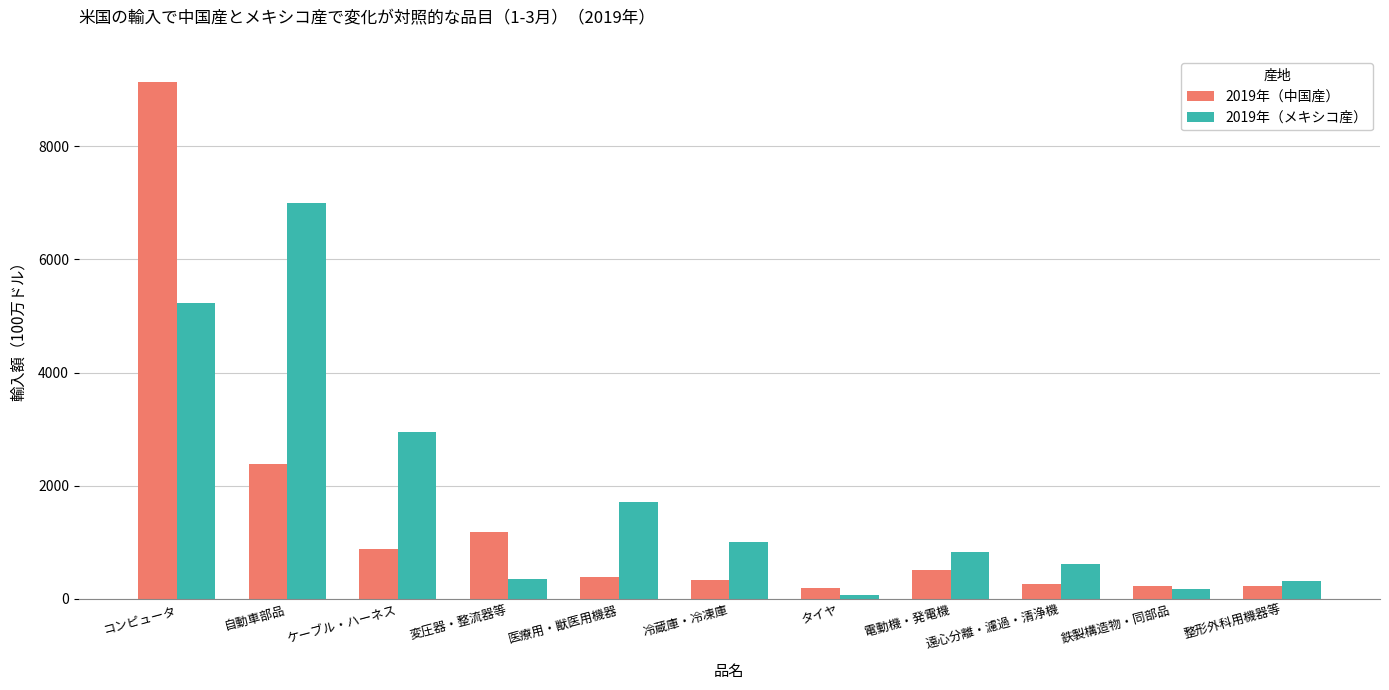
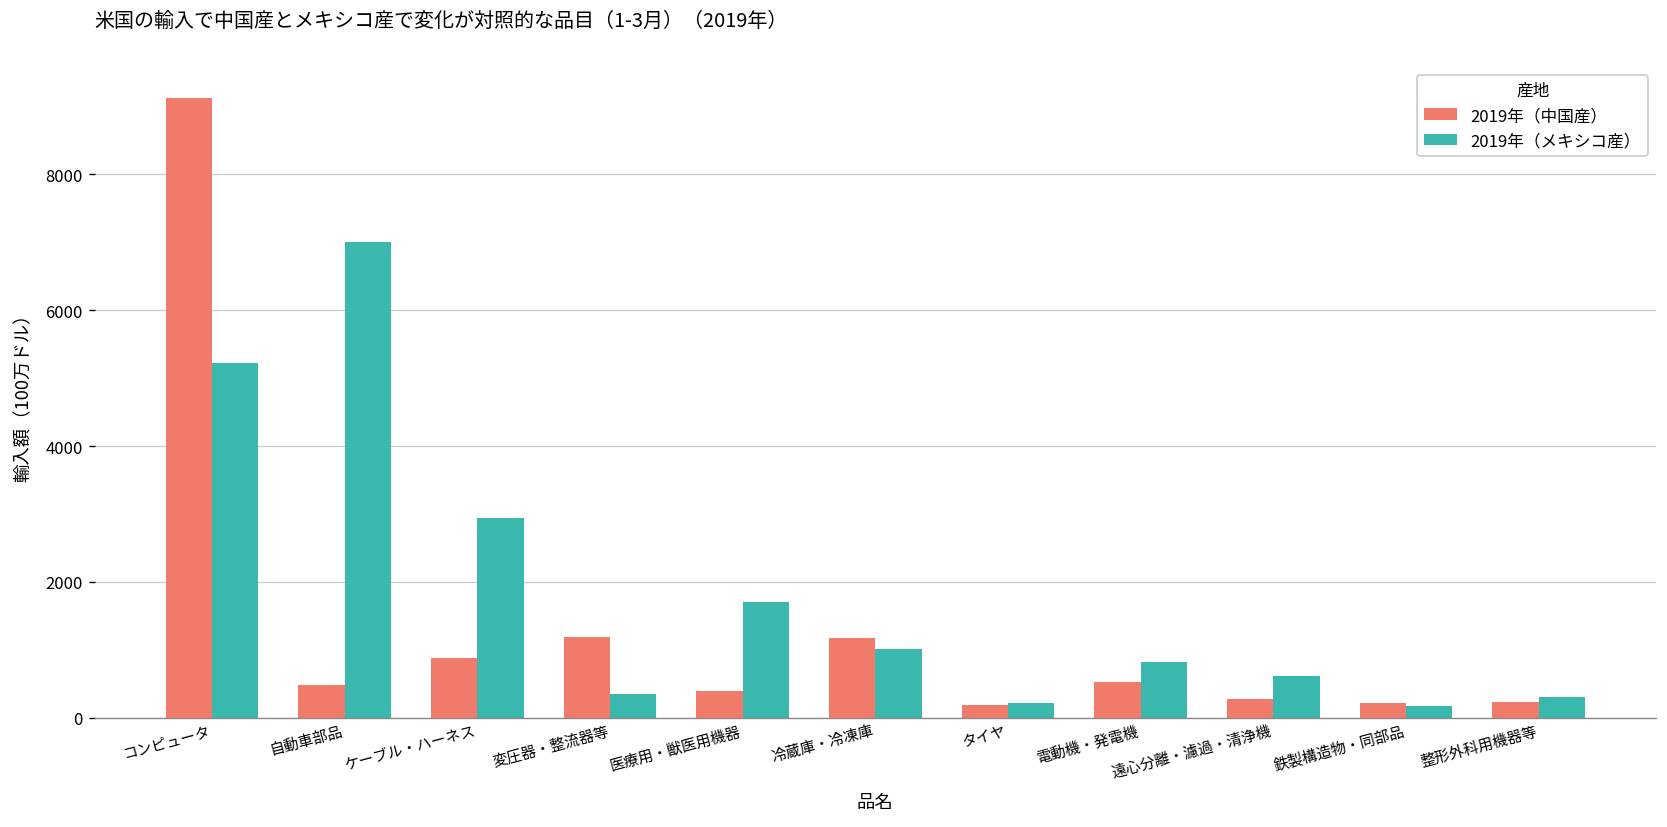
2019年（中国産）, 自動車部品: 2400 -> 500
2019年（中国産）, 冷蔵庫・冷凍庫: 300 -> 1200
2019年（メキシコ産）, タイヤ: 100 -> 200
